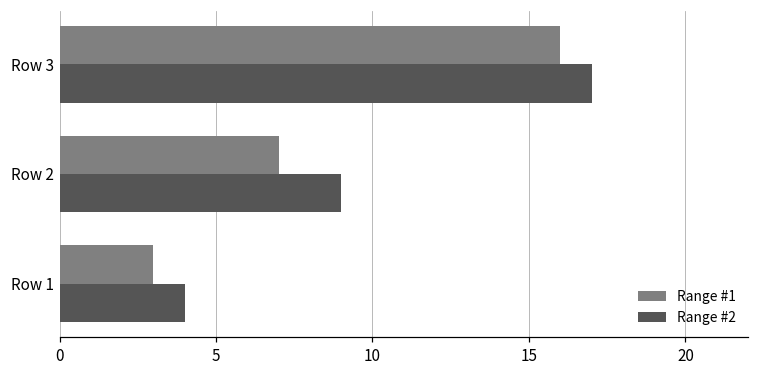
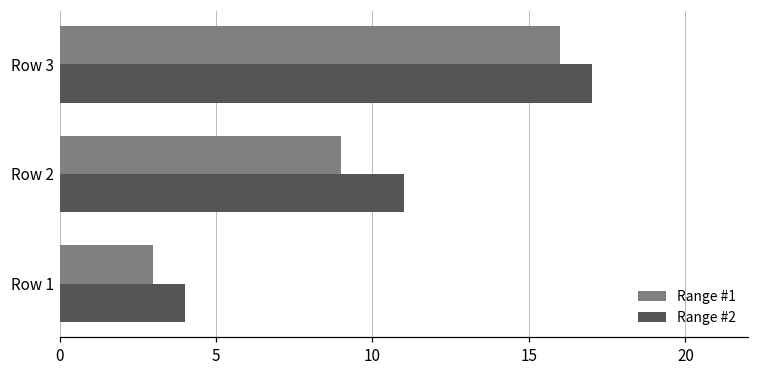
Range #1, Row 2: 7 -> 9
Range #2, Row 2: 9 -> 11
